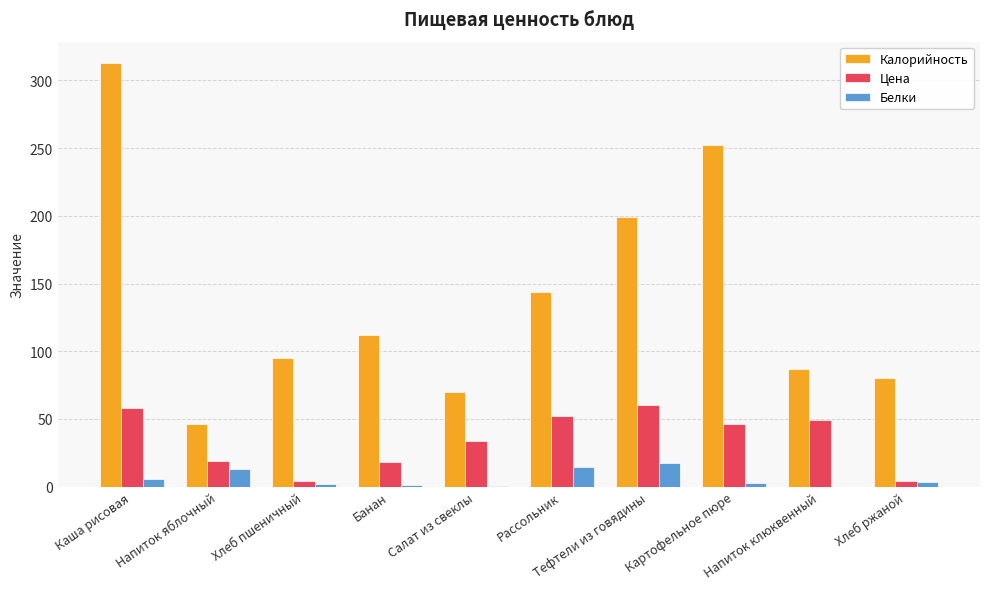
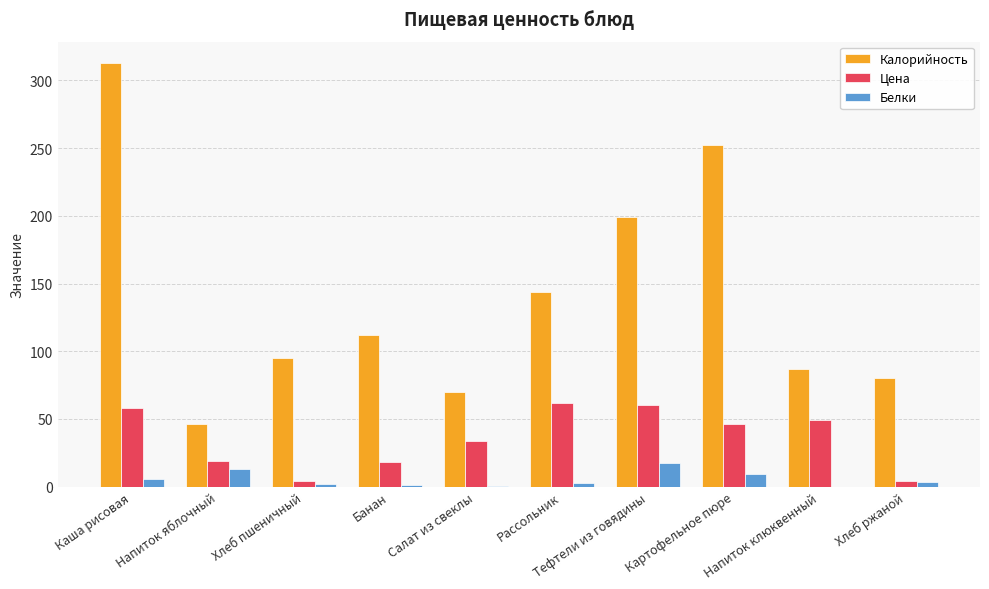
Цена, Рассольник: 52 -> 62
Белки, Рассольник: 15 -> 2
Белки, Картофельное пюре: 3 -> 9
